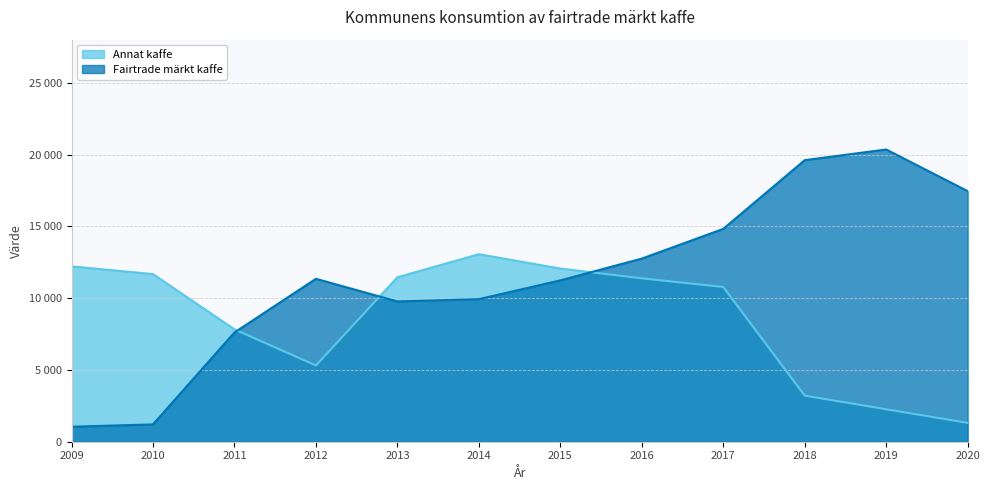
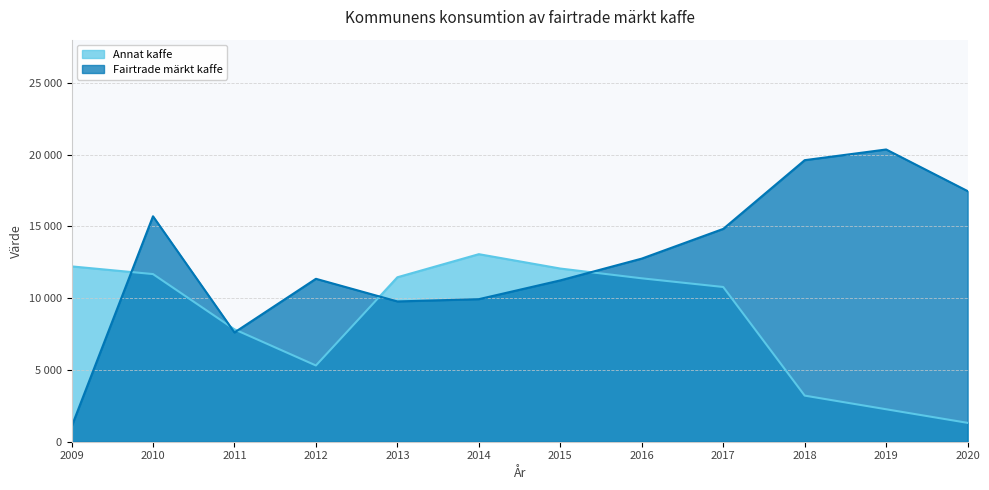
Fairtrade märkt kaffe, 2010: 1200 -> 15700
